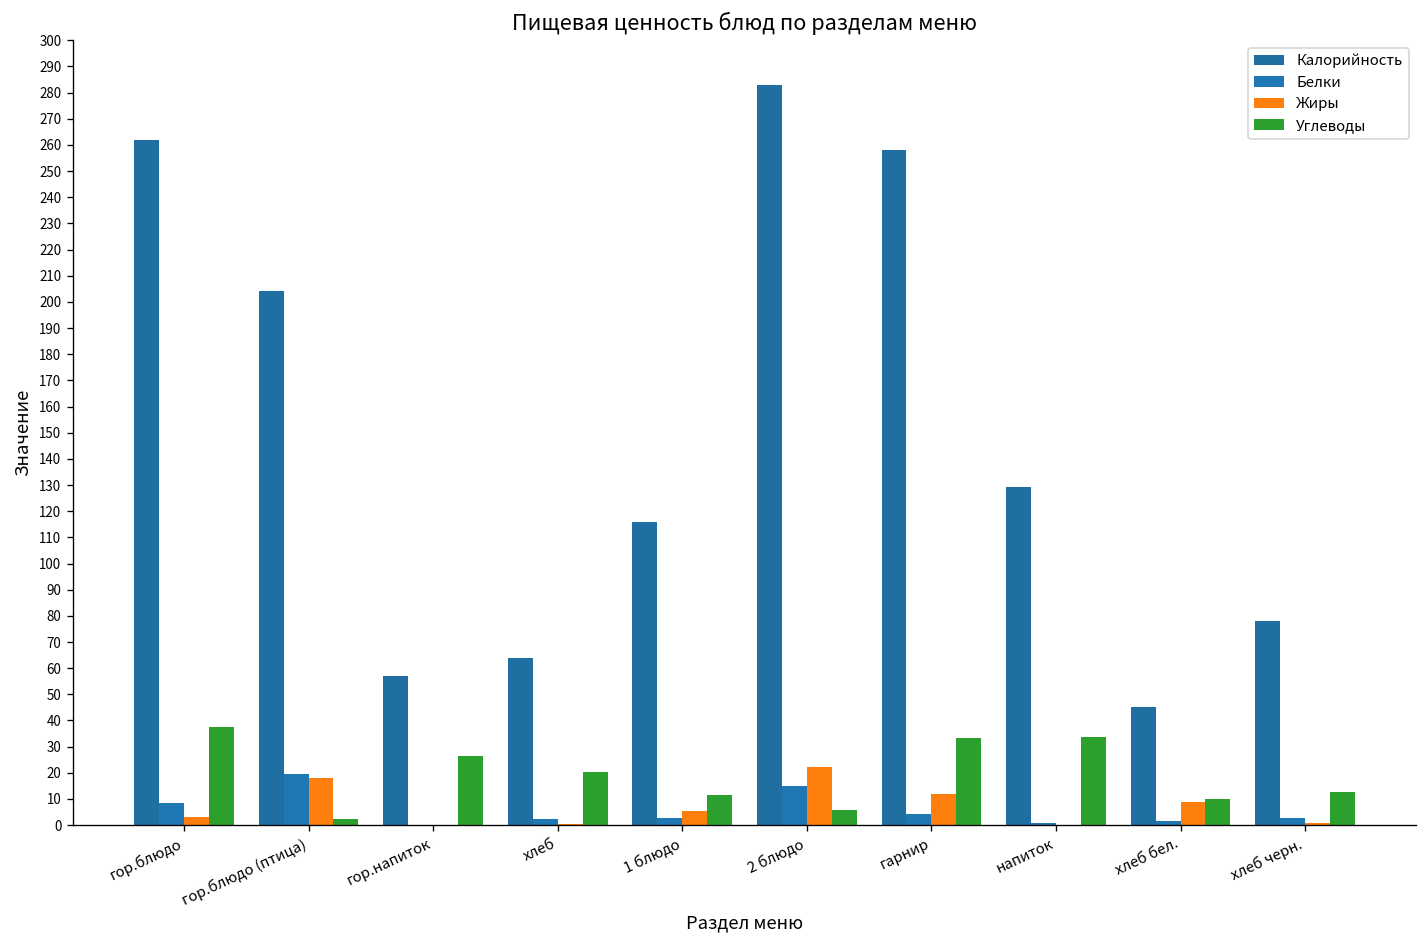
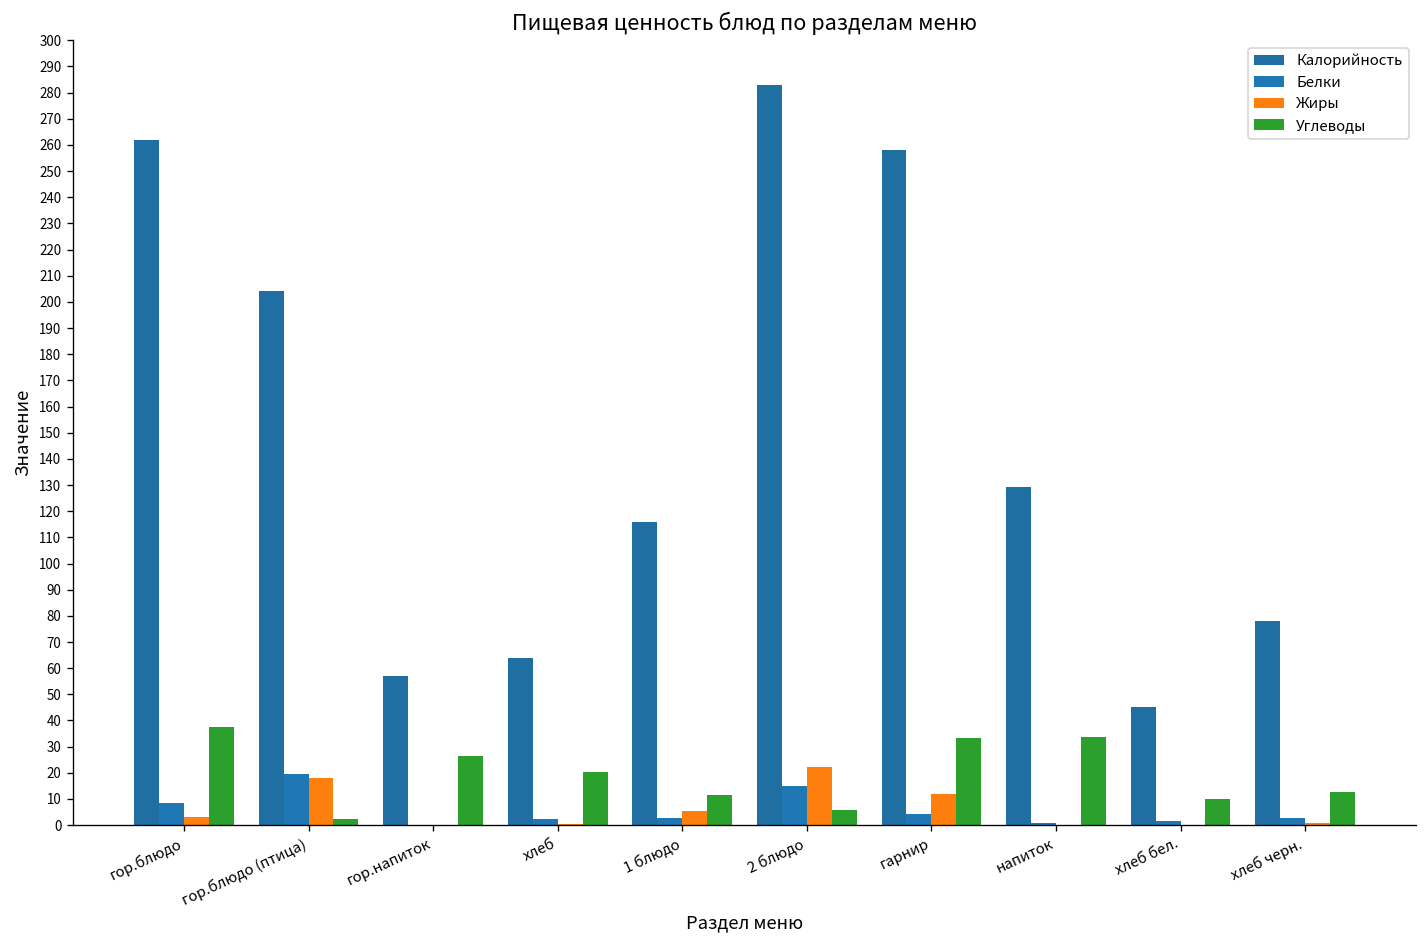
Жиры, хлеб бел.: 9 -> 0
